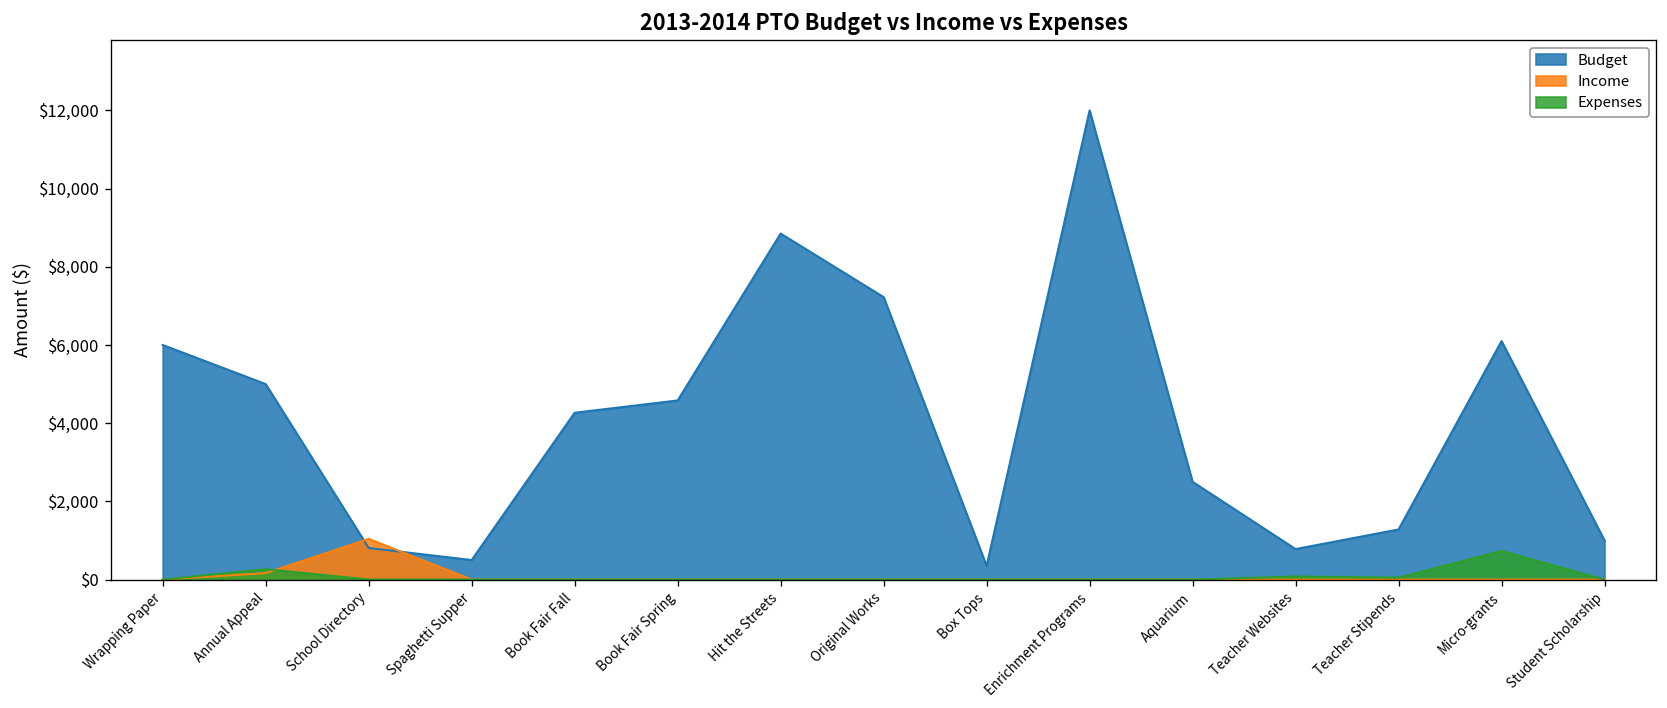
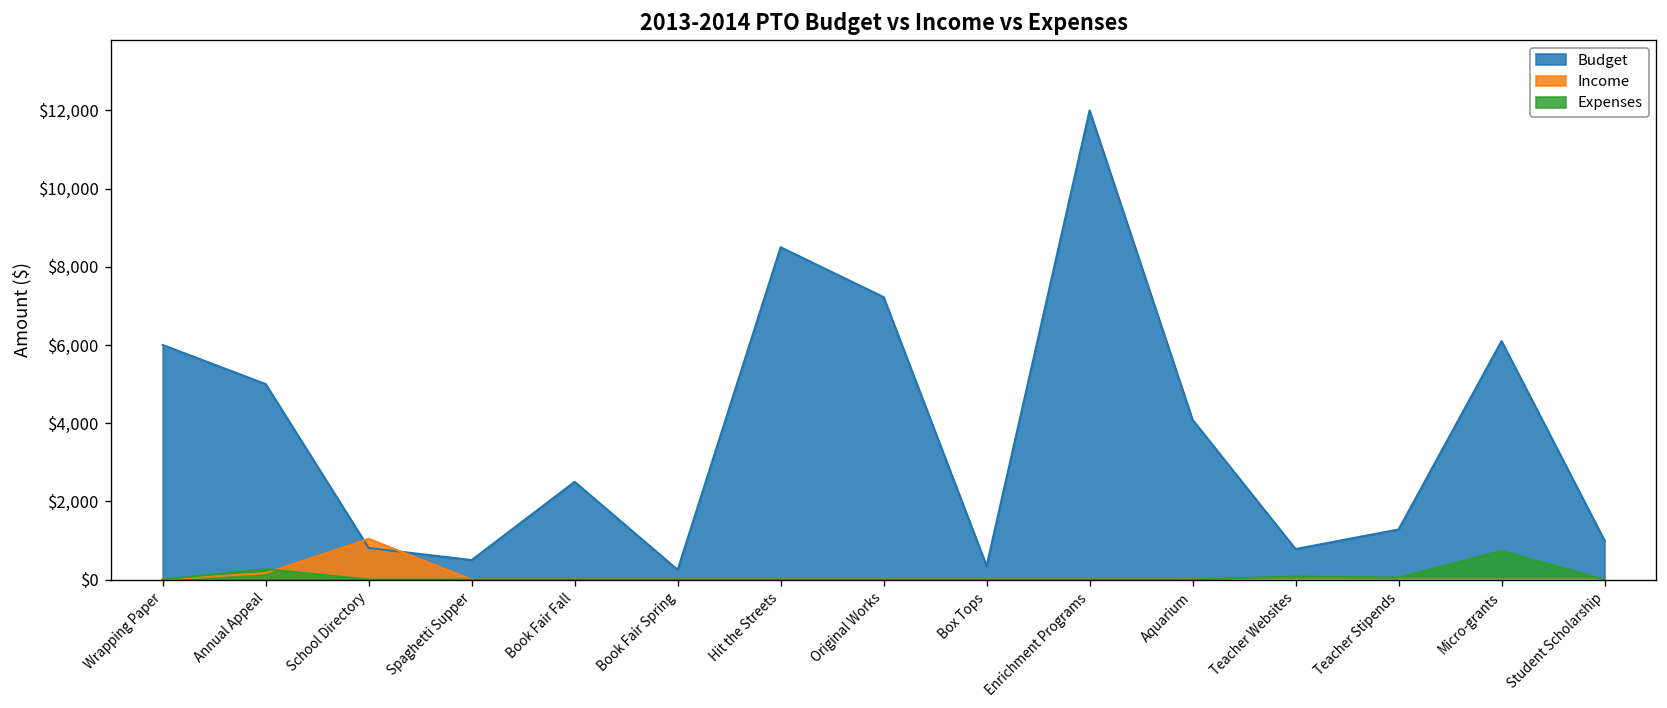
Budget, Book Fair Fall: $4,300 -> $2,500
Budget, Book Fair Spring: $4,600 -> $300
Budget, Hit the Streets: $8,900 -> $8,500
Budget, Aquarium: $2,500 -> $4,100
